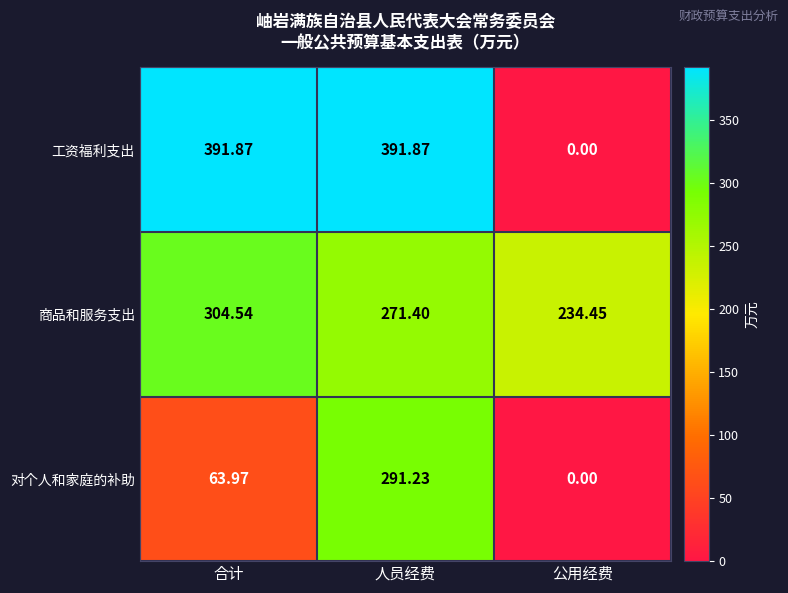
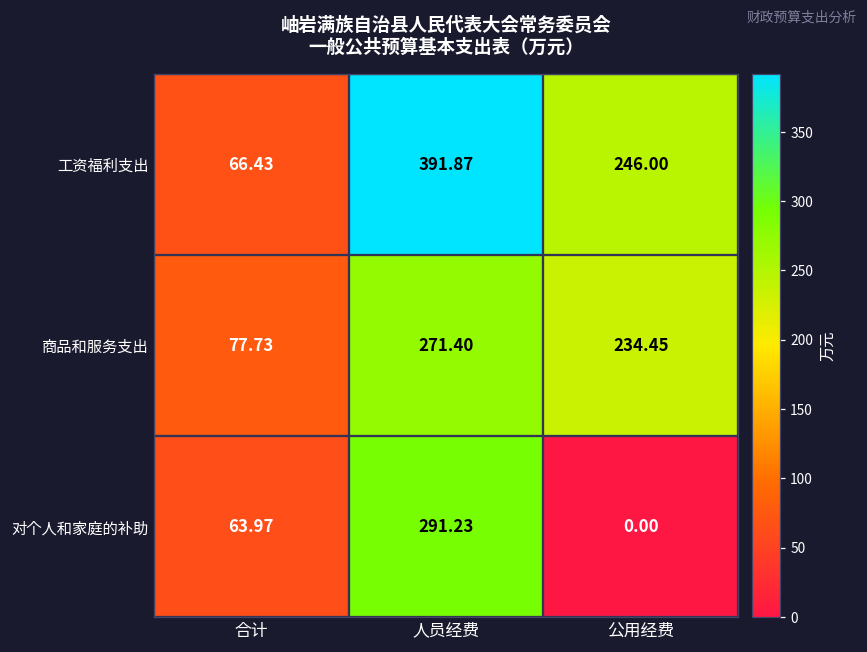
工资福利支出, 合计: 391.87 -> 66.43
工资福利支出, 公用经费: 0.00 -> 246.00
商品和服务支出, 合计: 304.54 -> 77.73
